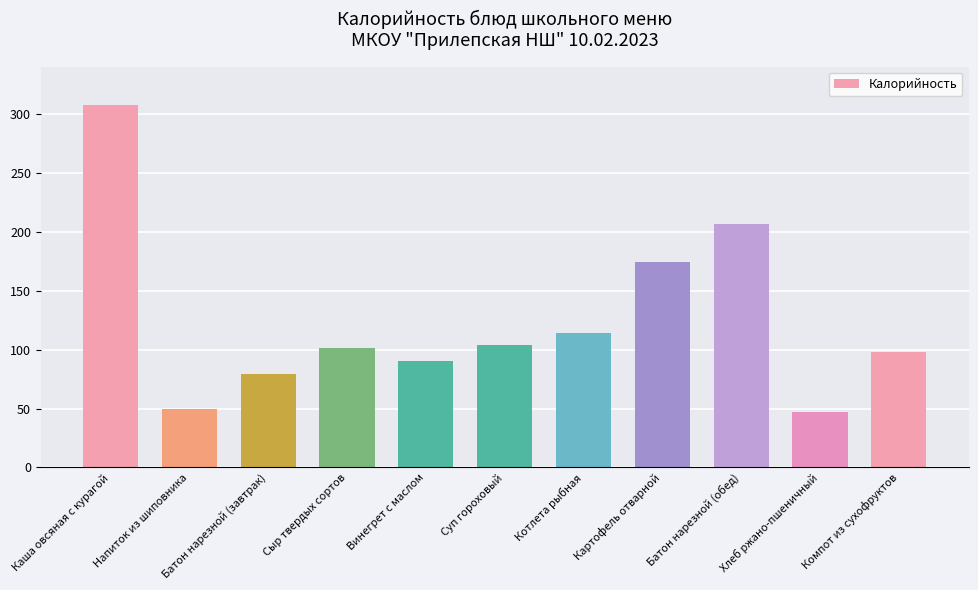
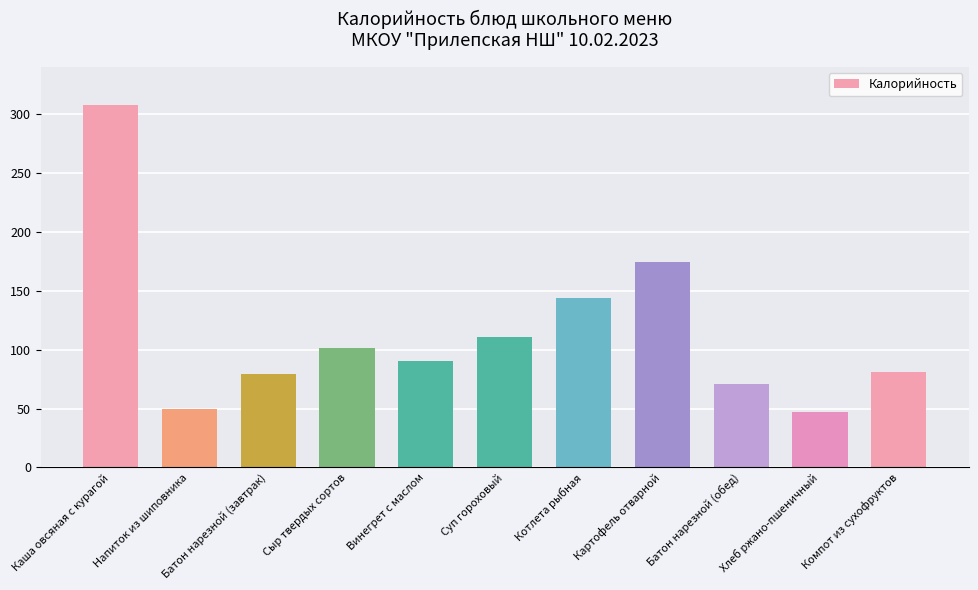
Суп гороховый: 104 -> 111
Котлета рыбная: 114 -> 144
Батон нарезной (обед): 207 -> 71
Компот из сухофруктов: 98 -> 81
